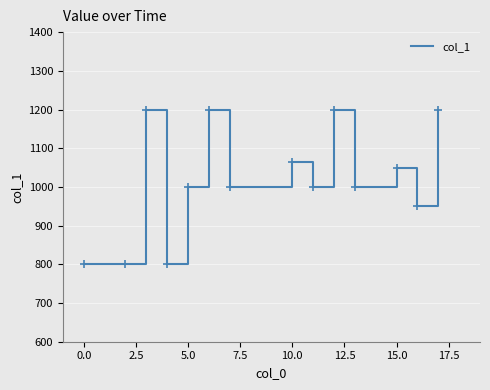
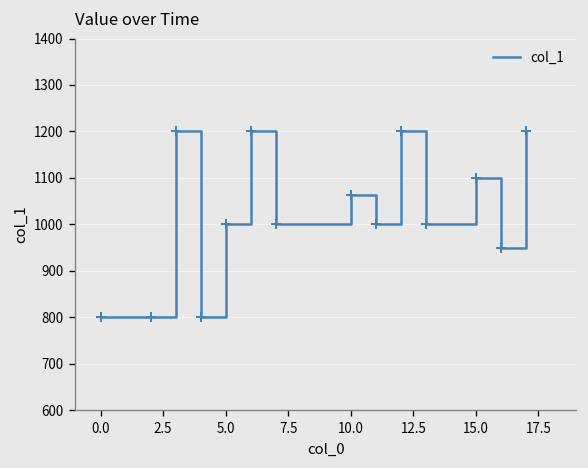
15.0: 1050 -> 1100
